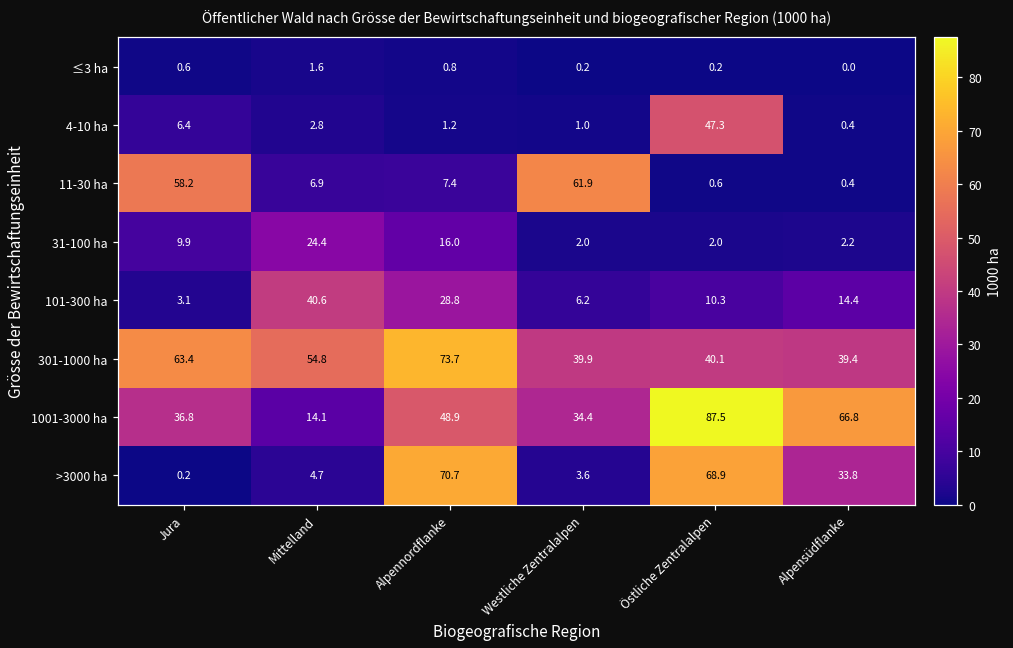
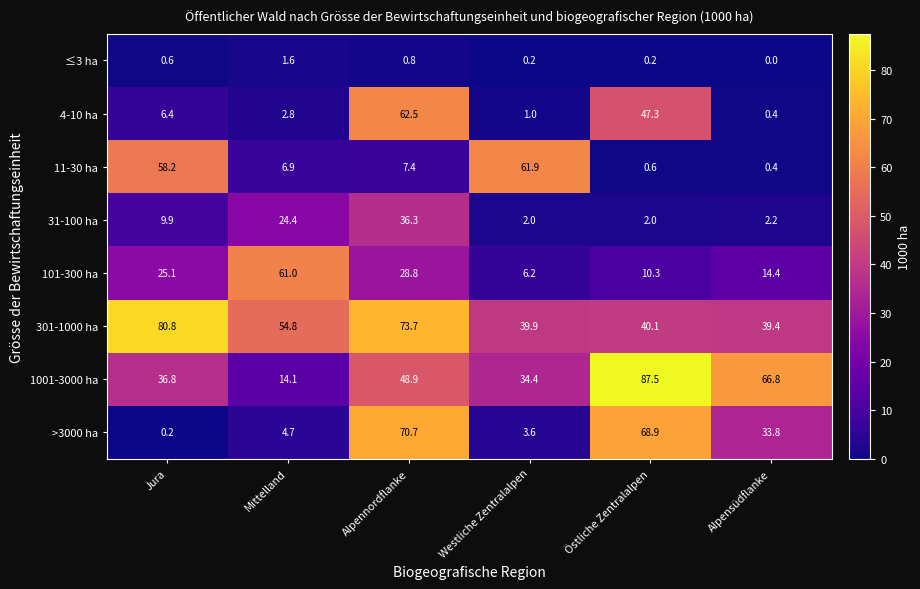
4-10 ha, Alpennordflanke: 1.2 -> 62.5
31-100 ha, Alpennordflanke: 16.0 -> 36.3
101-300 ha, Jura: 3.1 -> 25.1
101-300 ha, Mittelland: 40.6 -> 61.0
301-1000 ha, Jura: 63.4 -> 80.8
